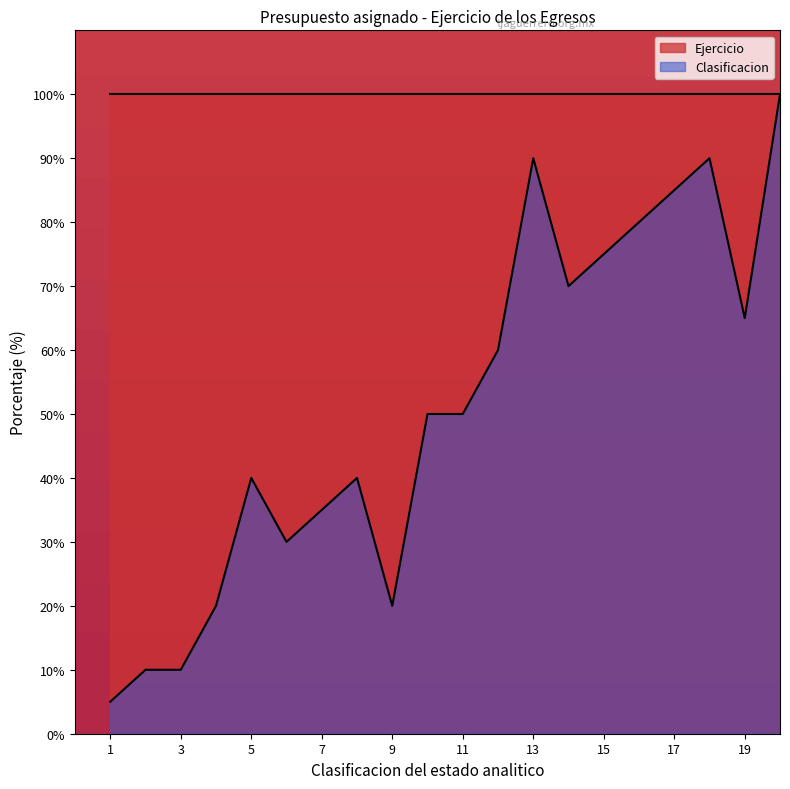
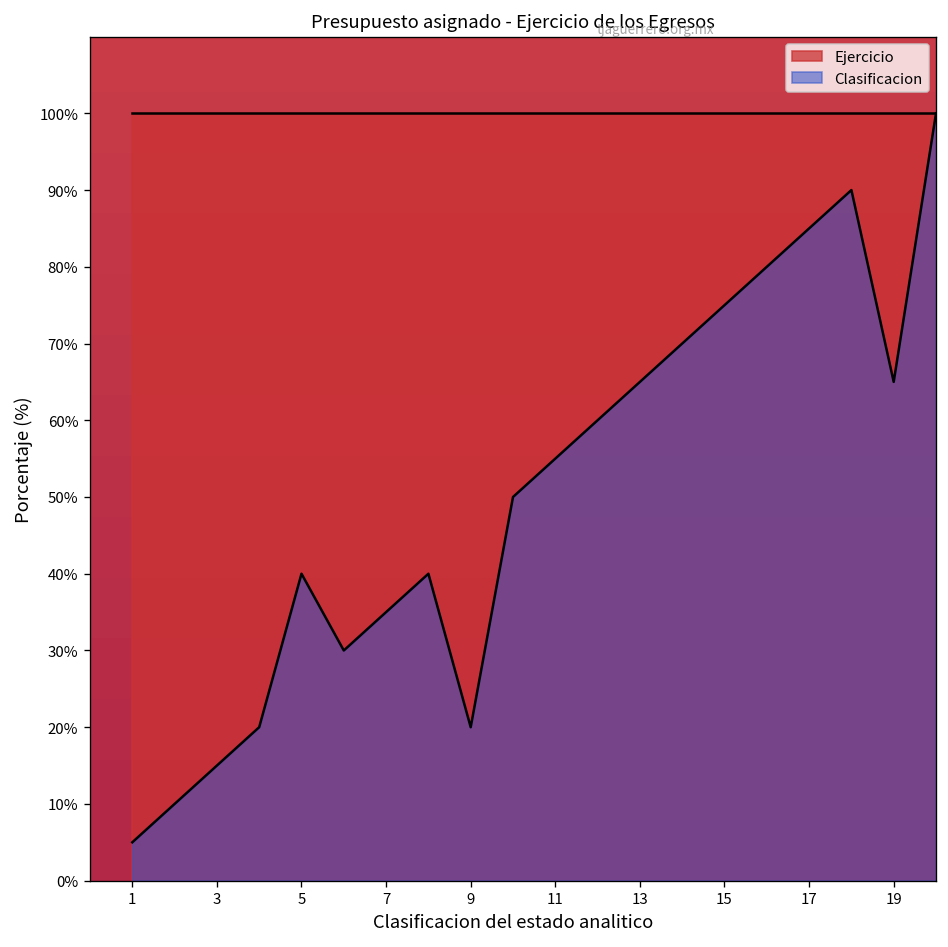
Clasificacion, 3: 10% -> 15%
Clasificacion, 11: 50% -> 55%
Clasificacion, 13: 90% -> 65%
